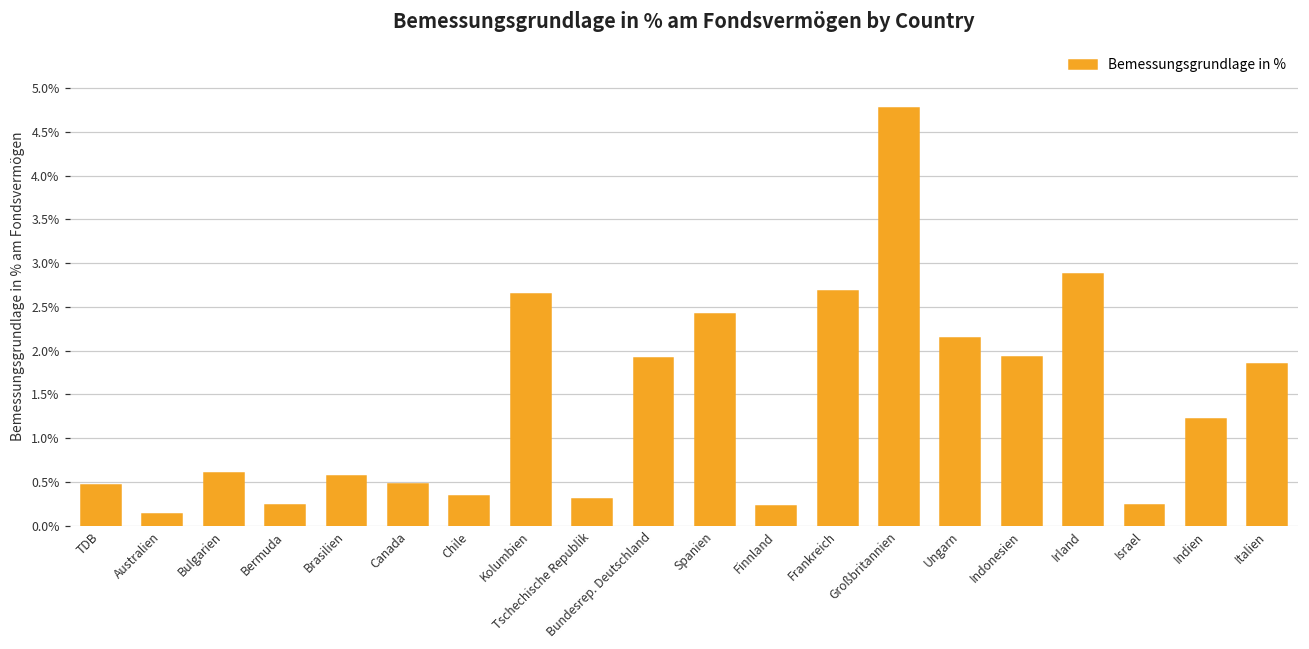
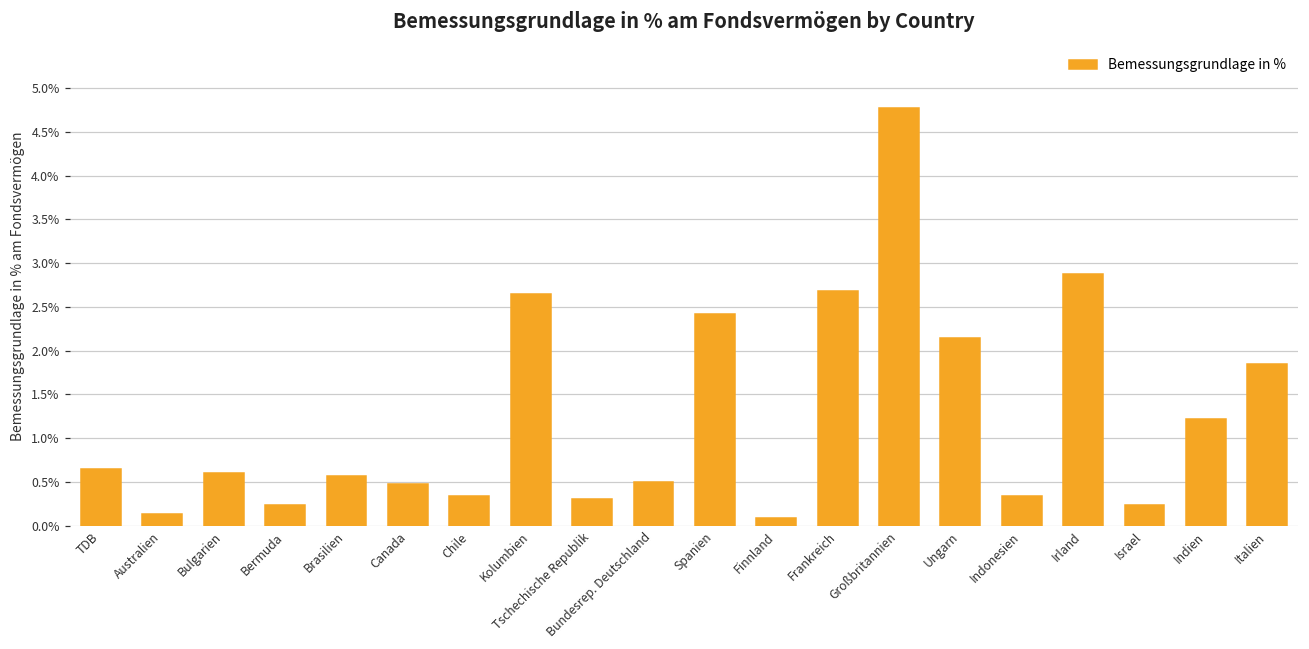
TDB: 0.5% -> 0.6%
Bundesrep. Deutschland: 1.9% -> 0.5%
Finnland: 0.2% -> 0.1%
Indonesien: 1.9% -> 0.3%
